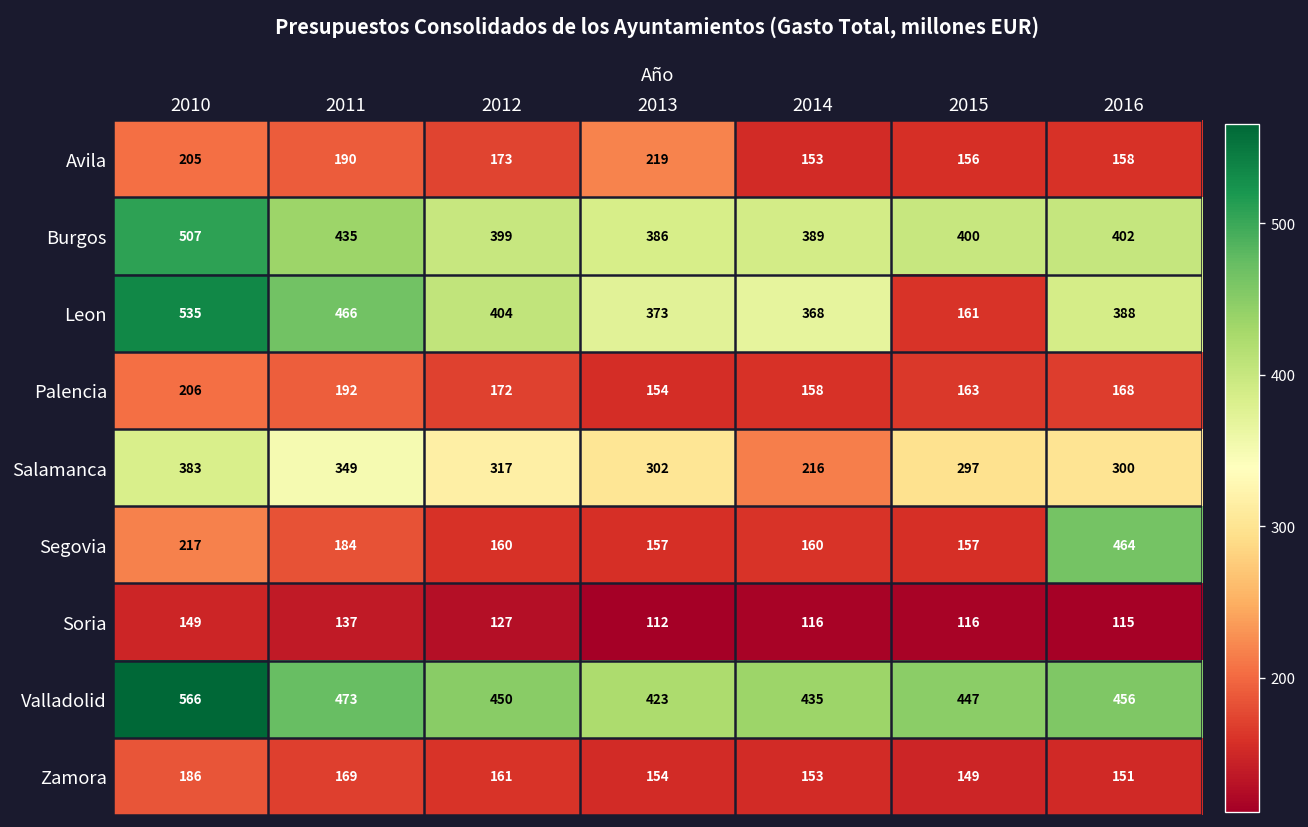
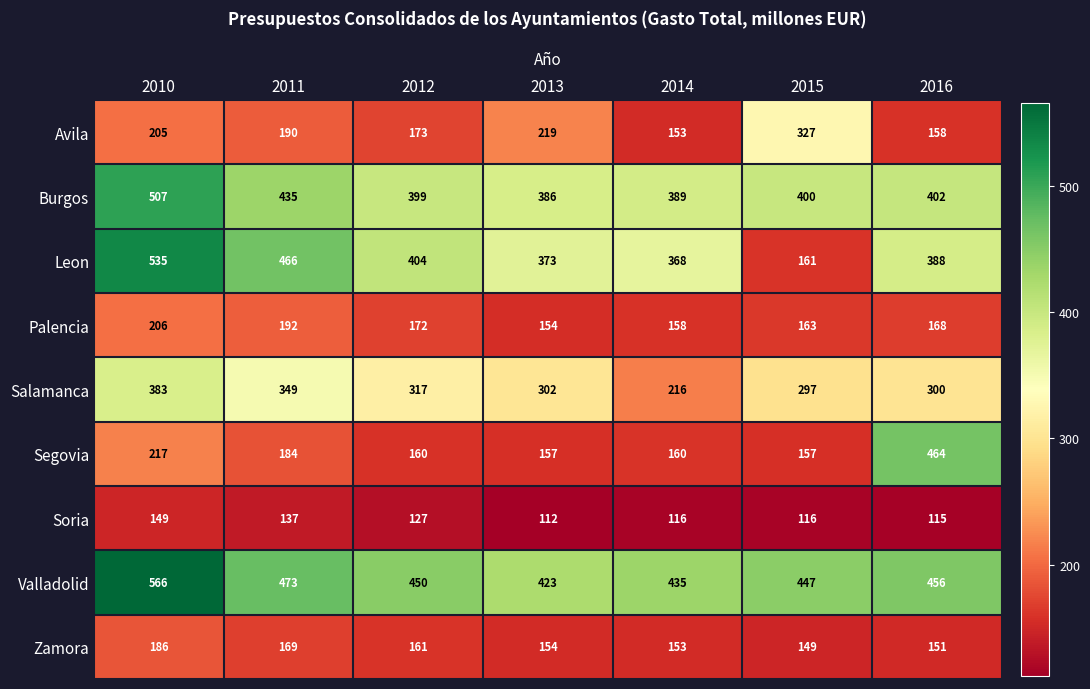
Avila, 2015: 156 -> 327
